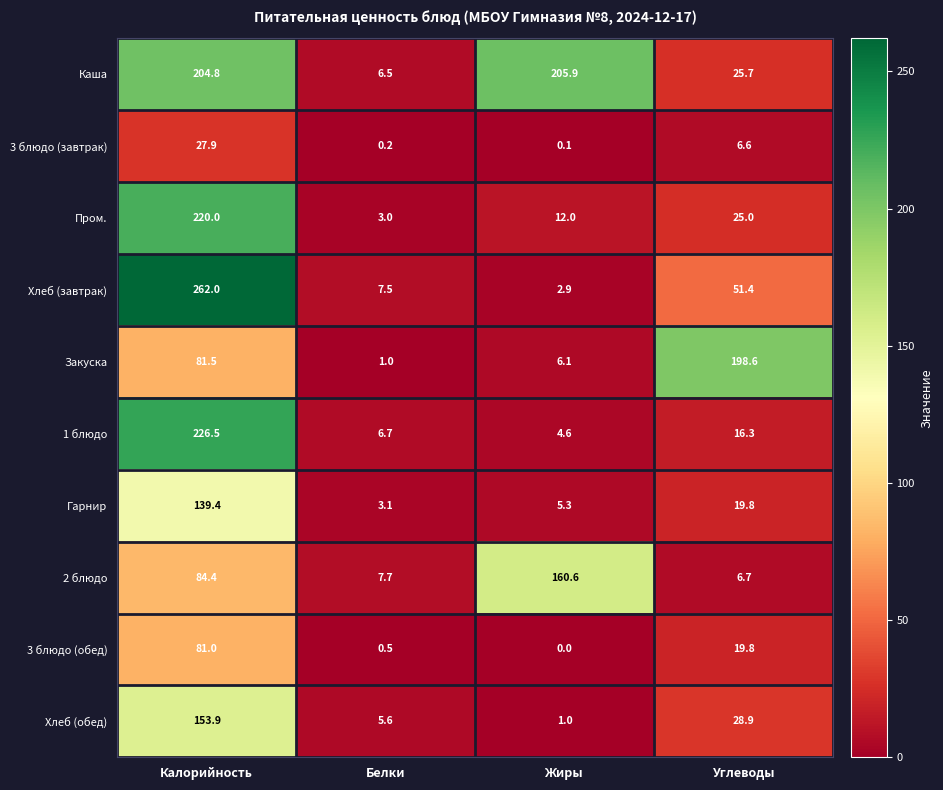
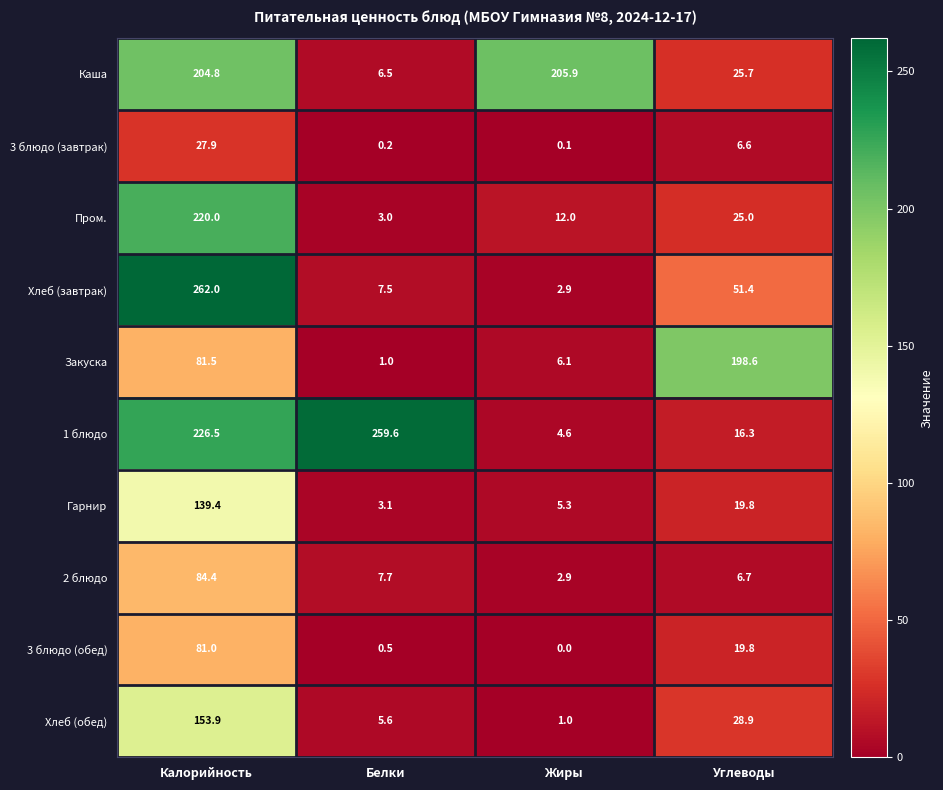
1 блюдо, Белки: 6.7 -> 259.6
2 блюдо, Жиры: 160.6 -> 2.9
